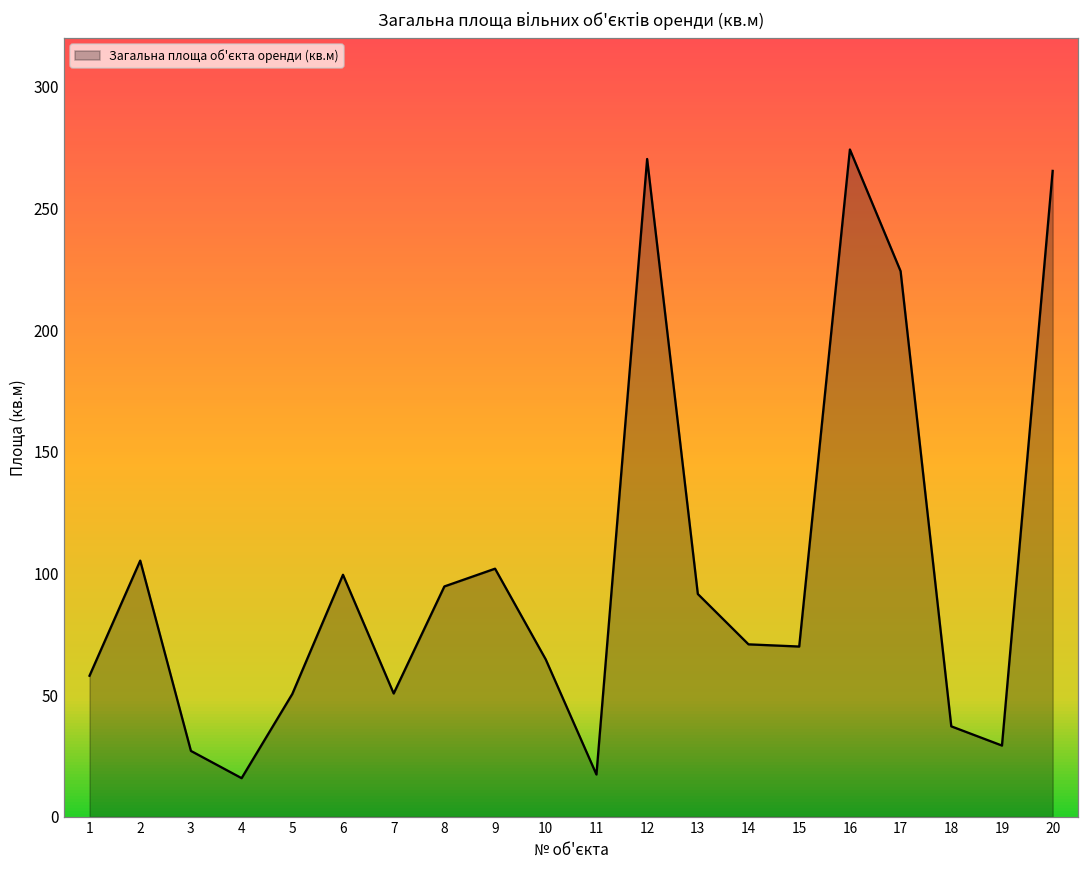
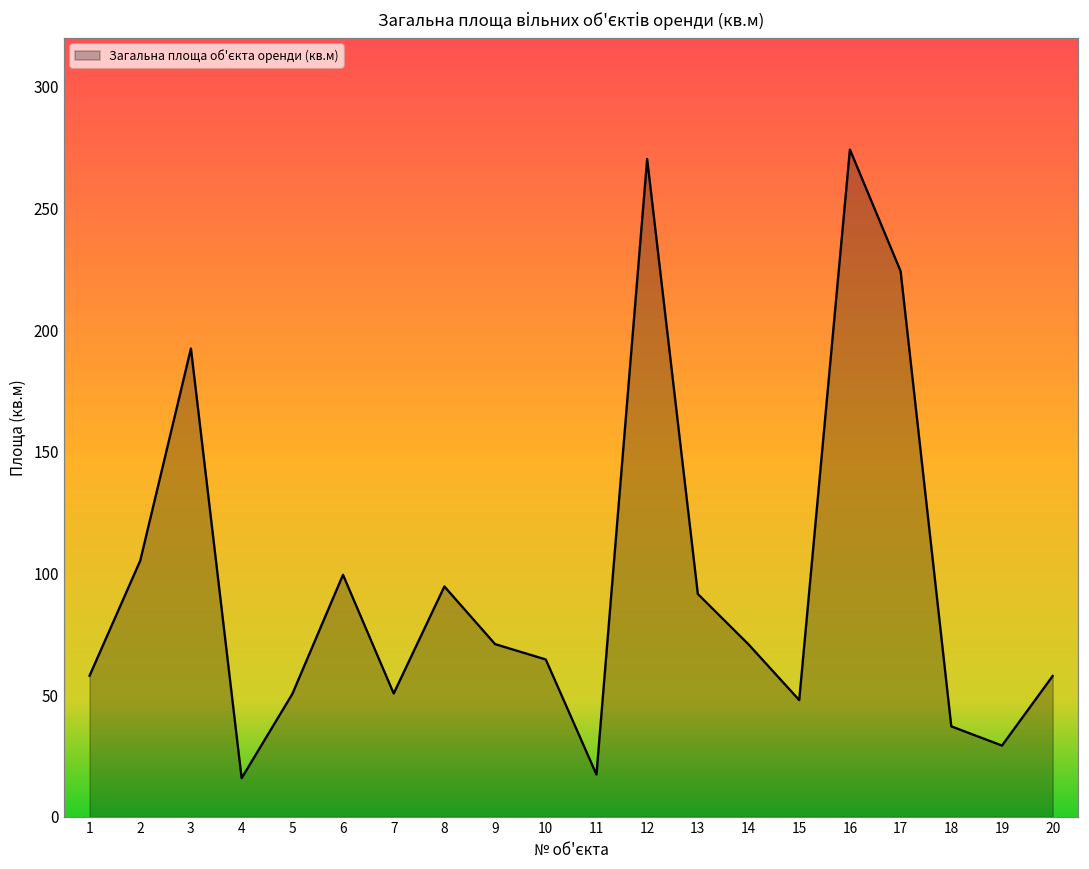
3: 27 -> 193
9: 102 -> 71
15: 70 -> 48
20: 266 -> 58
